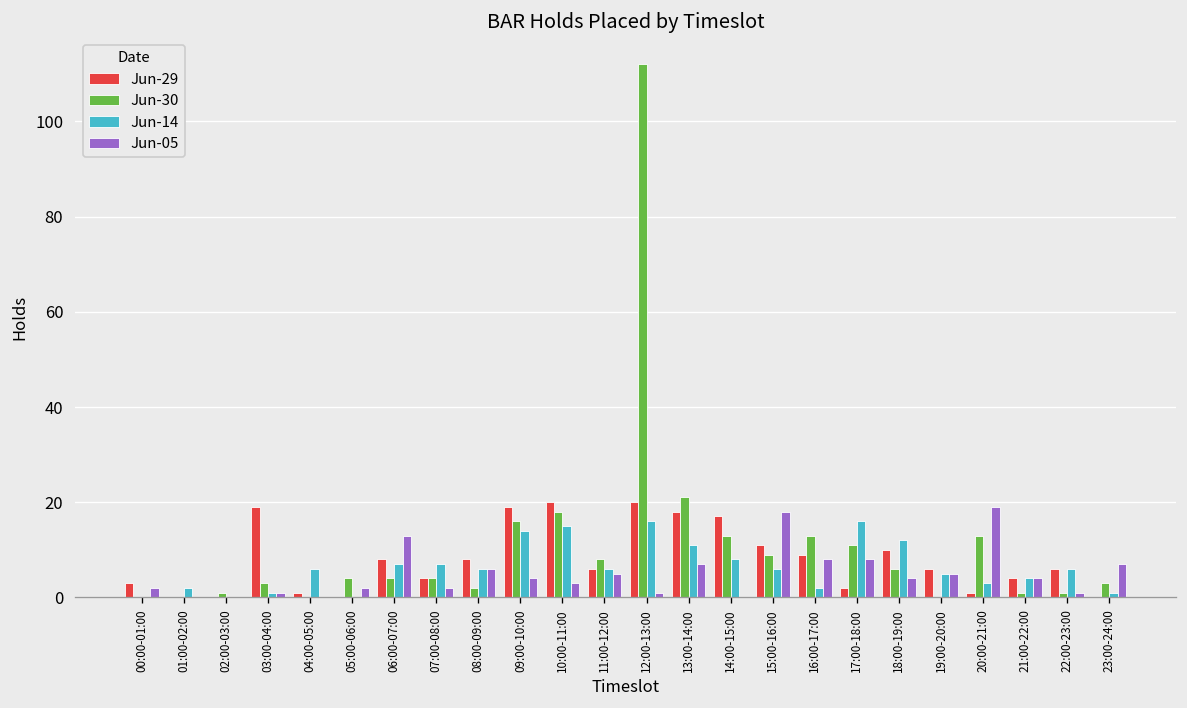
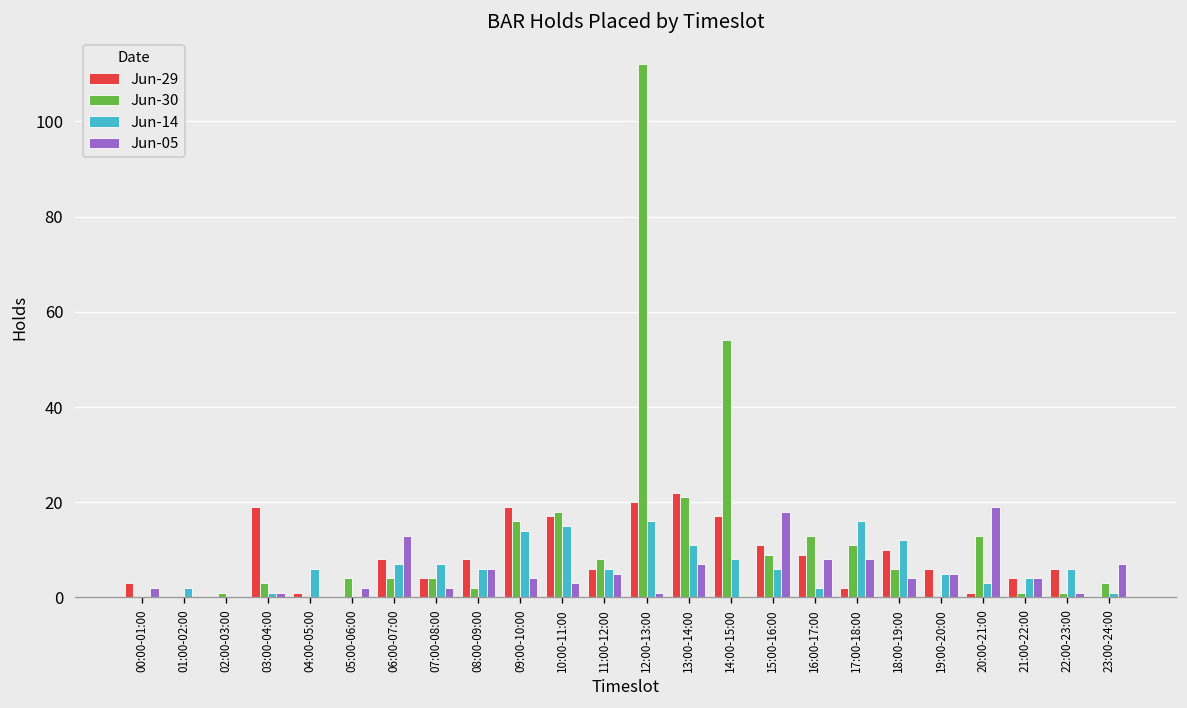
Jun-29, 10:00-11:00: 20 -> 17
Jun-29, 13:00-14:00: 18 -> 22
Jun-30, 14:00-15:00: 13 -> 54
